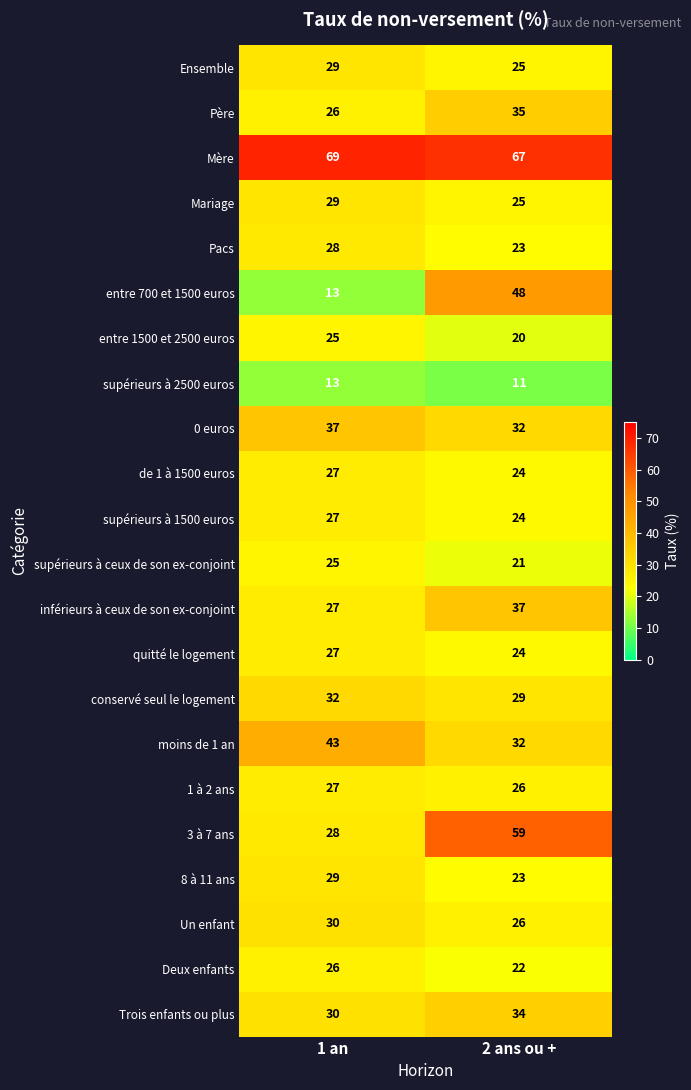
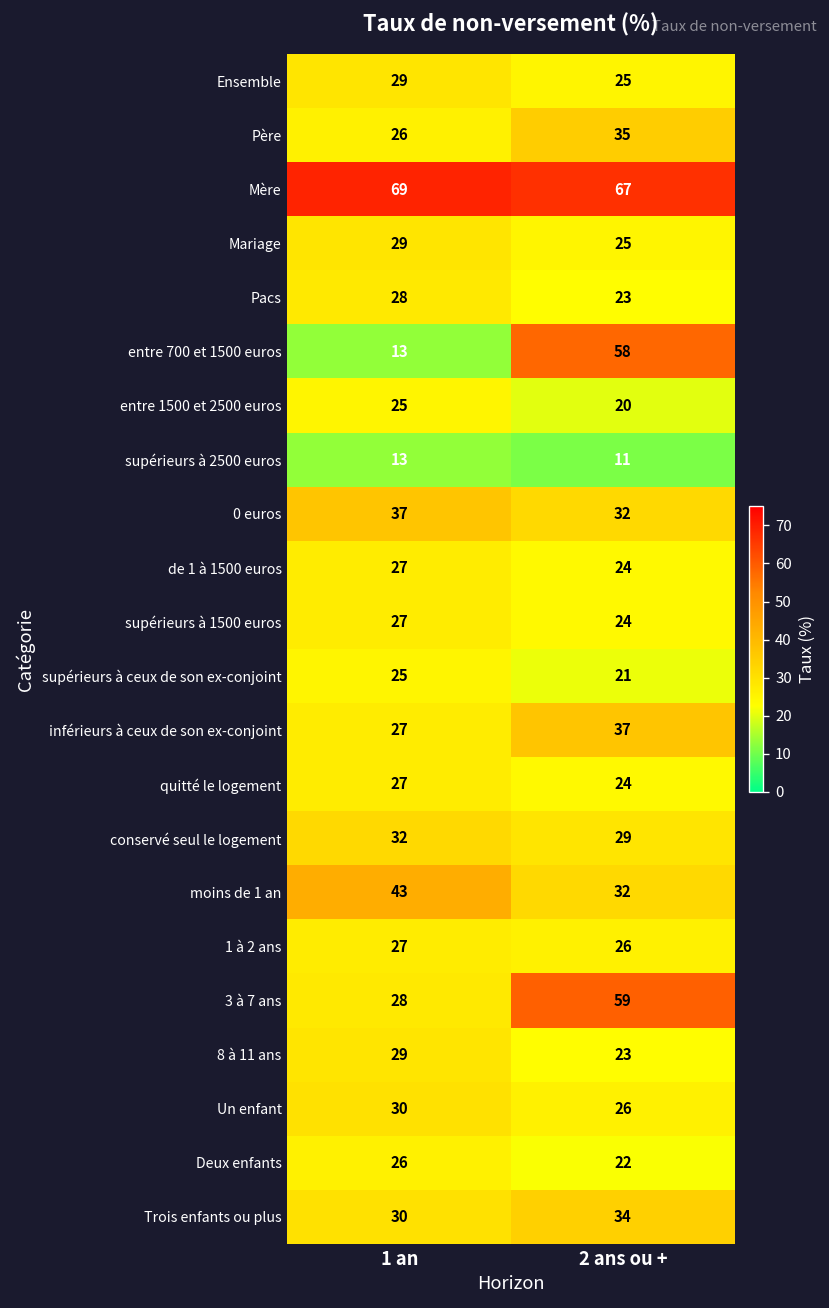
entre 700 et 1500 euros, 2 ans ou +: 48 -> 58
